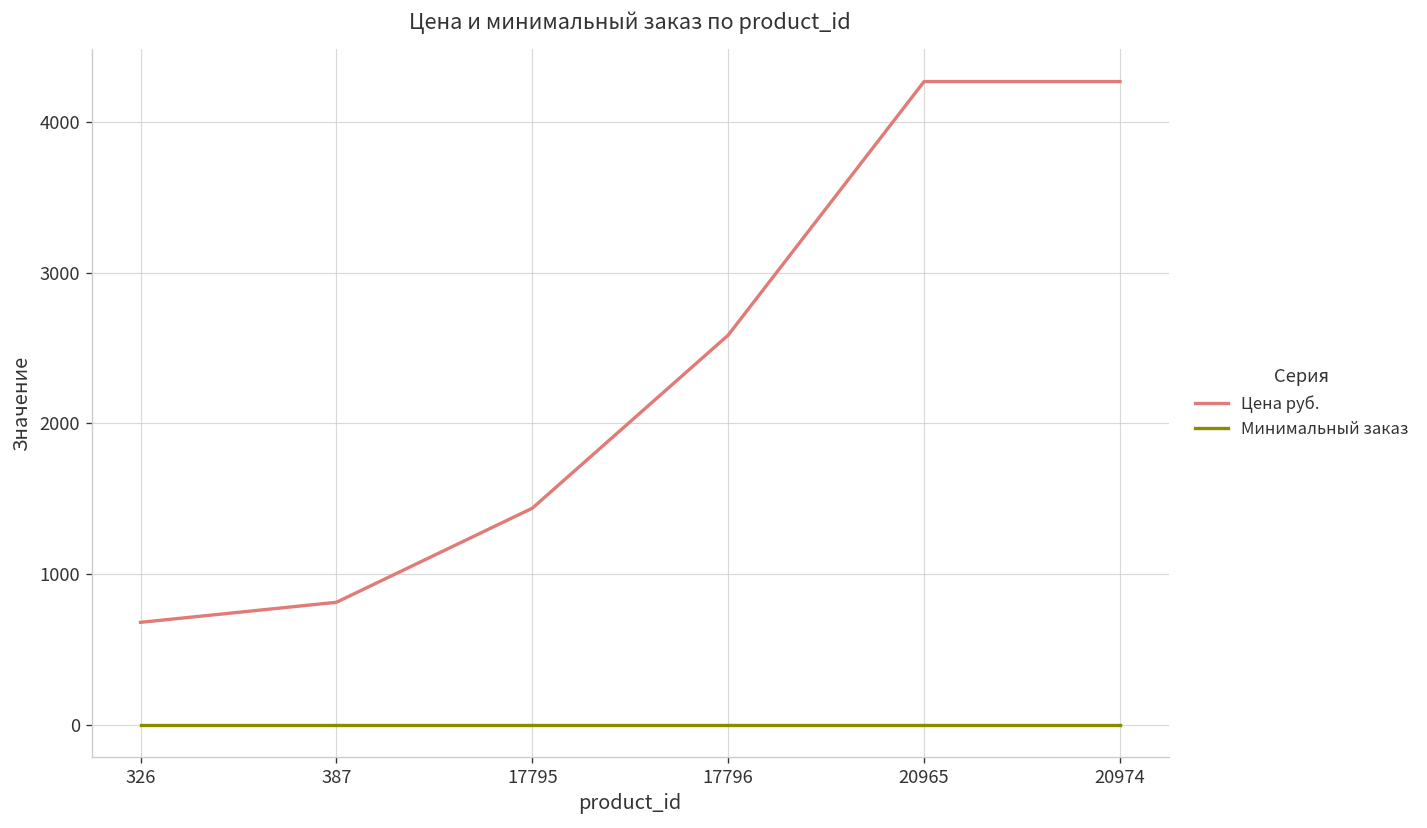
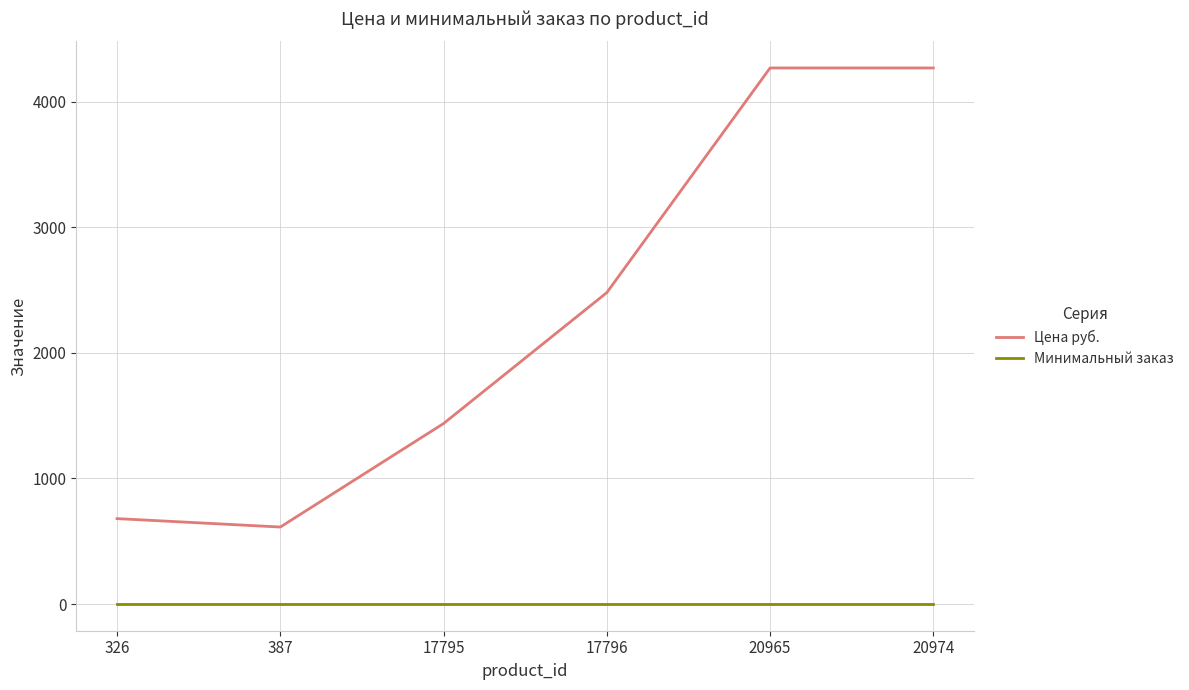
Цена руб., 387: 810 -> 610
Цена руб., 17796: 2590 -> 2480
